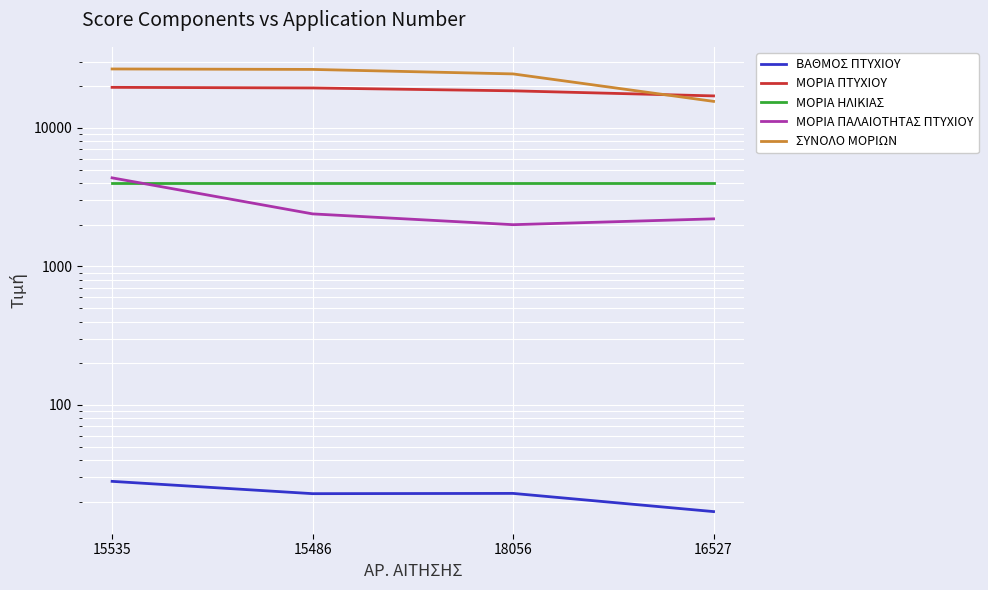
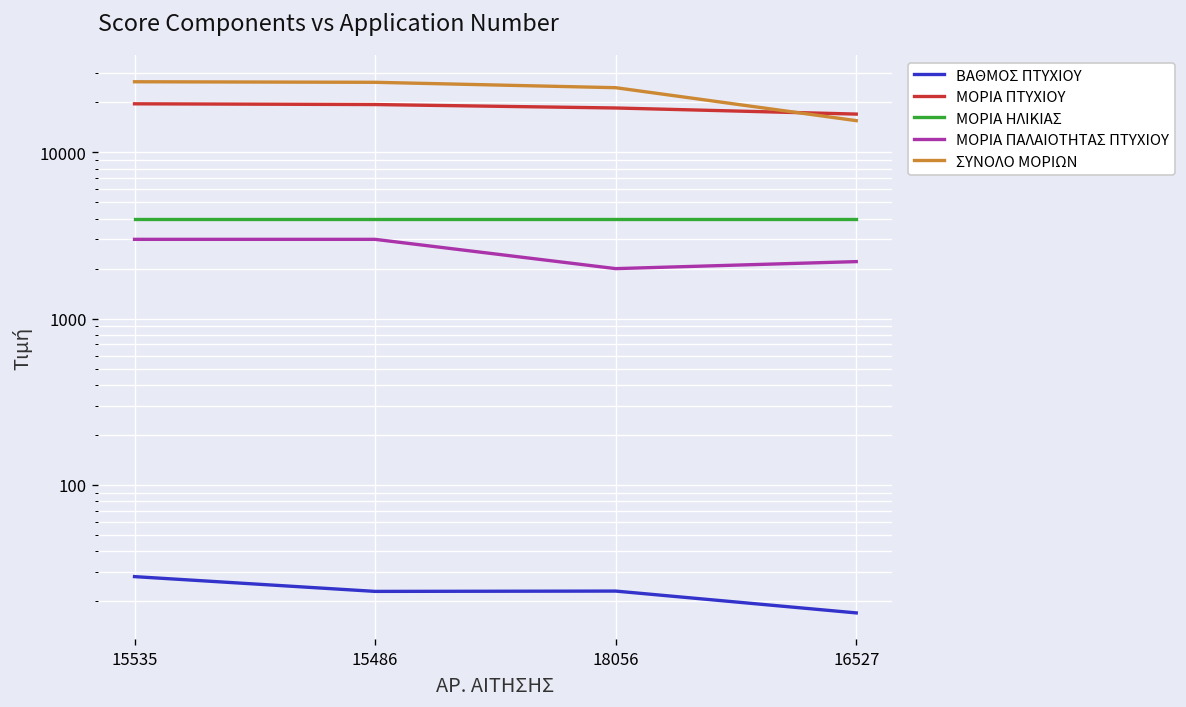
ΜΟΡΙΑ ΠΑΛΑΙΟΤΗΤΑΣ ΠΤΥΧΙΟΥ, 15535: 4400 -> 3000
ΜΟΡΙΑ ΠΑΛΑΙΟΤΗΤΑΣ ΠΤΥΧΙΟΥ, 15486: 2400 -> 3000
